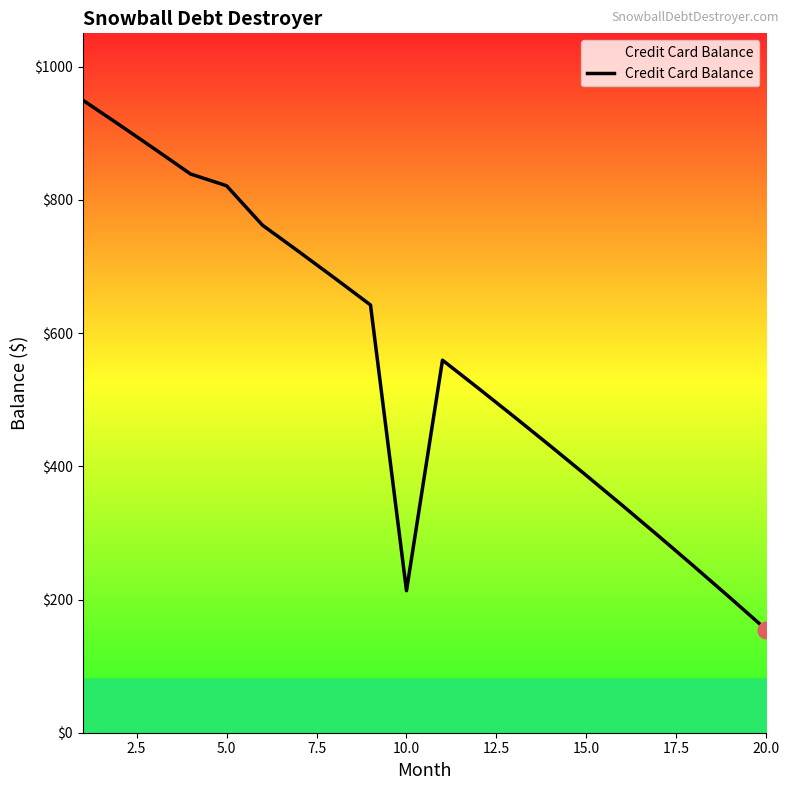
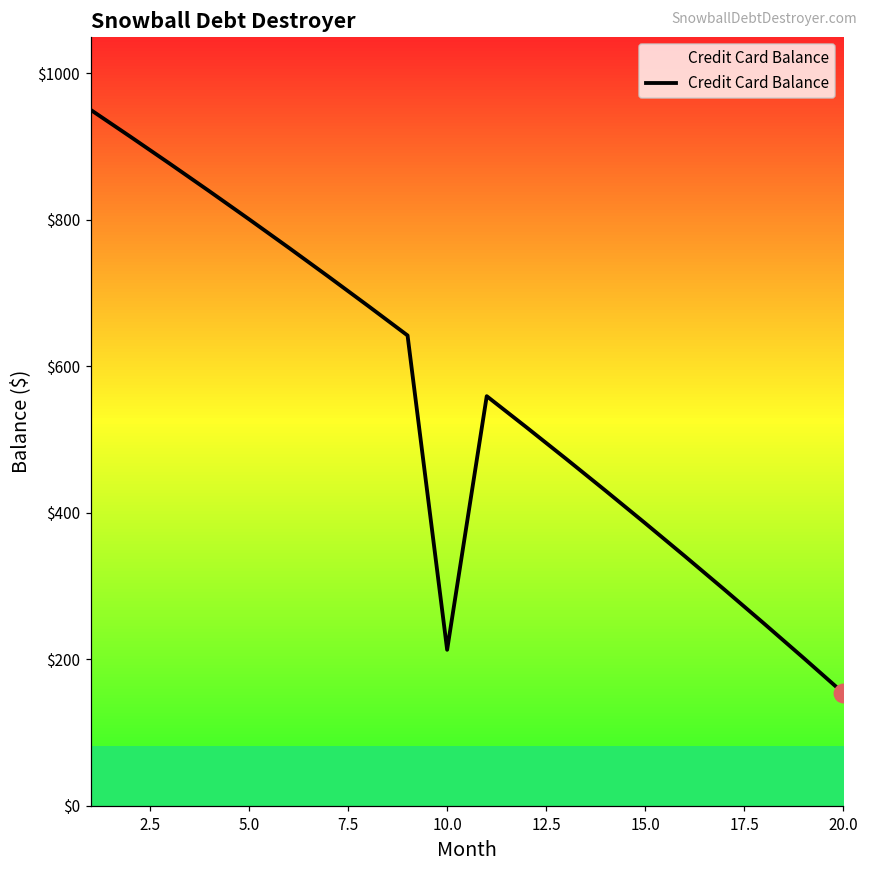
Credit Card Balance, 5.0: $820 -> $800
